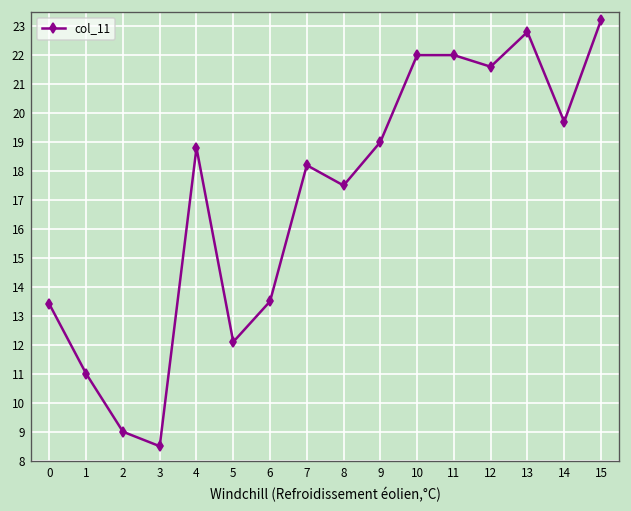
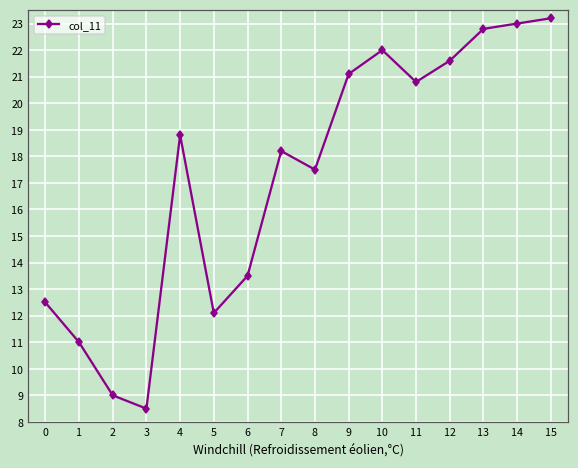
0: 13.4 -> 12.5
9: 19.0 -> 21.1
11: 22.0 -> 20.8
14: 19.7 -> 23.0
